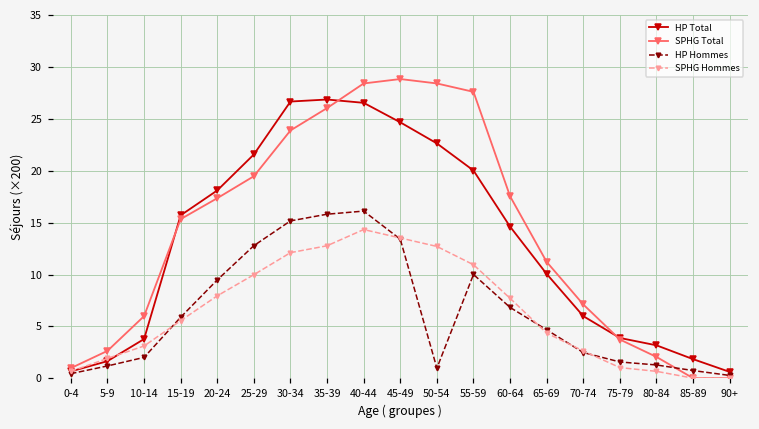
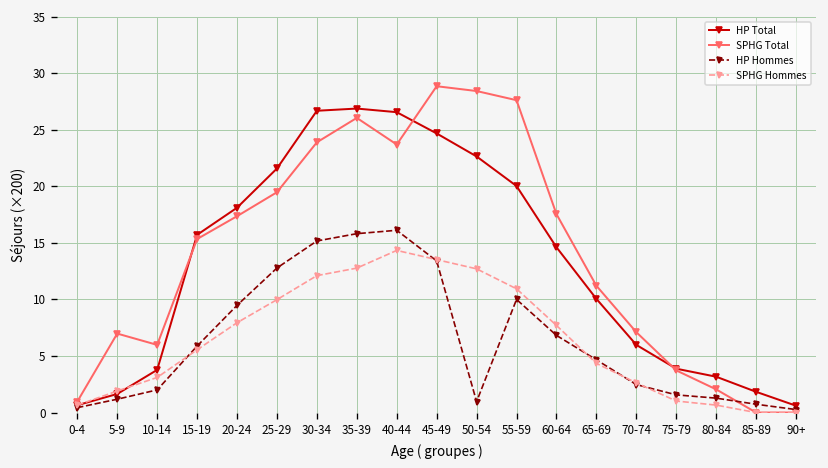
SPHG Total, 5-9: 3 -> 7
SPHG Total, 40-44: 28 -> 24
